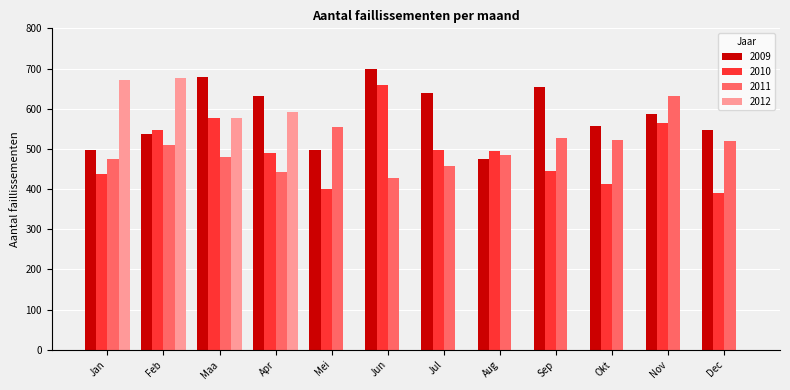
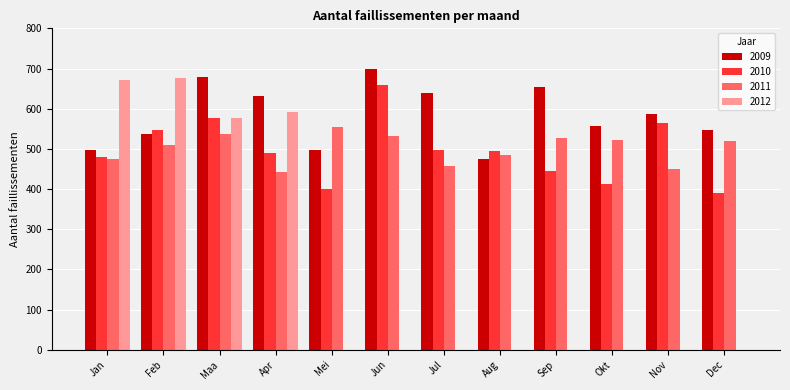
2010, Jan: 440 -> 480
2011, Maa: 480 -> 540
2011, Jun: 430 -> 530
2011, Nov: 630 -> 450
